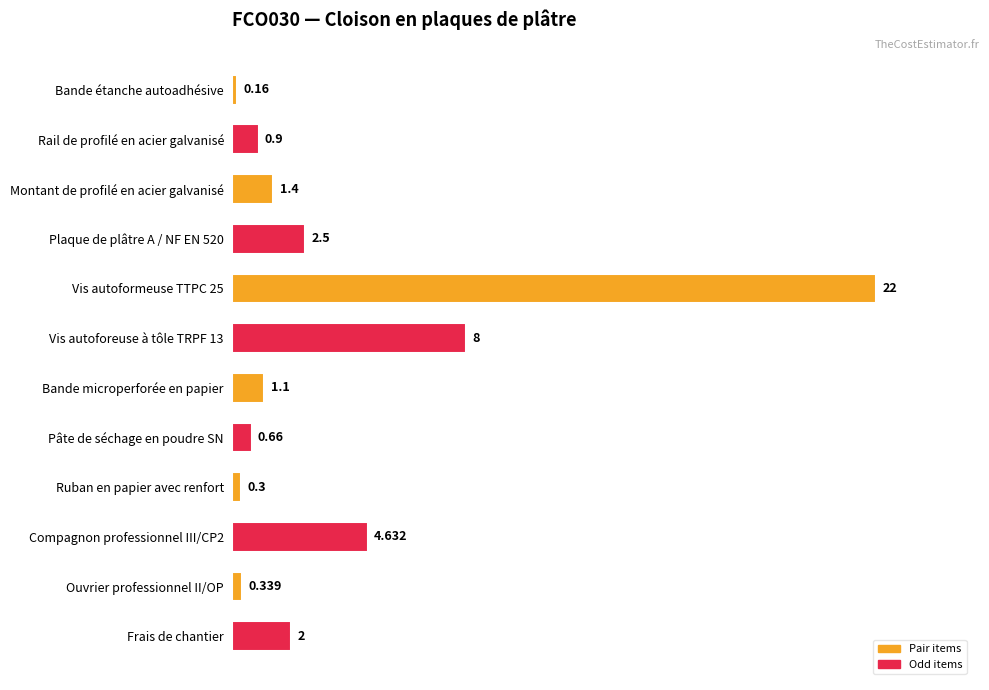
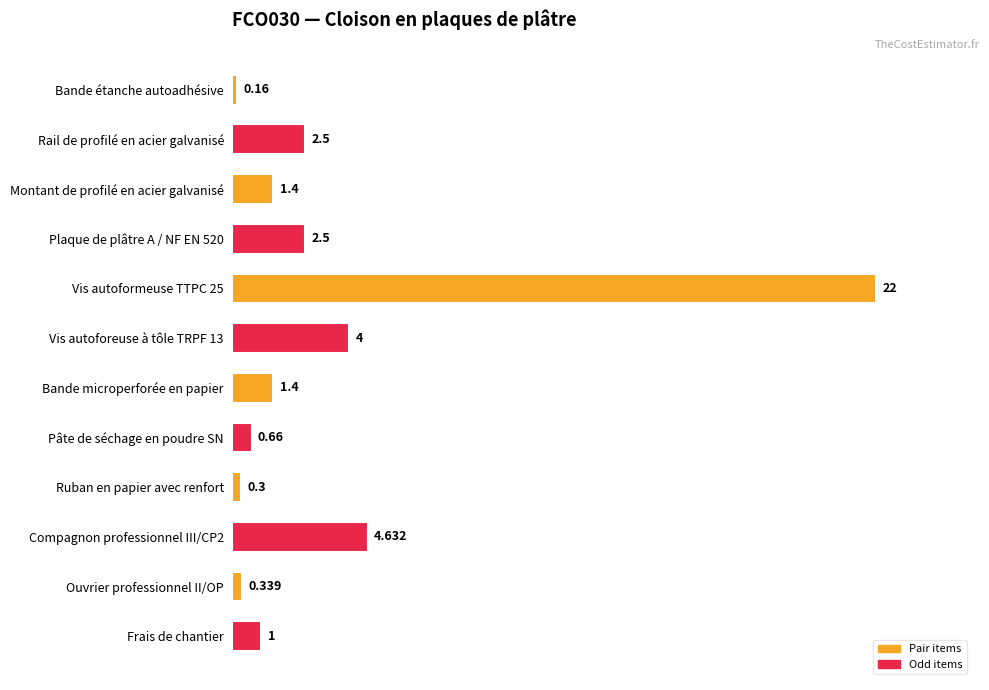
Rail de profilé en acier galvanisé: 0.9 -> 2.5
Vis autoforeuse à tôle TRPF 13: 8 -> 4
Bande microperforée en papier: 1.1 -> 1.4
Frais de chantier: 2 -> 1
